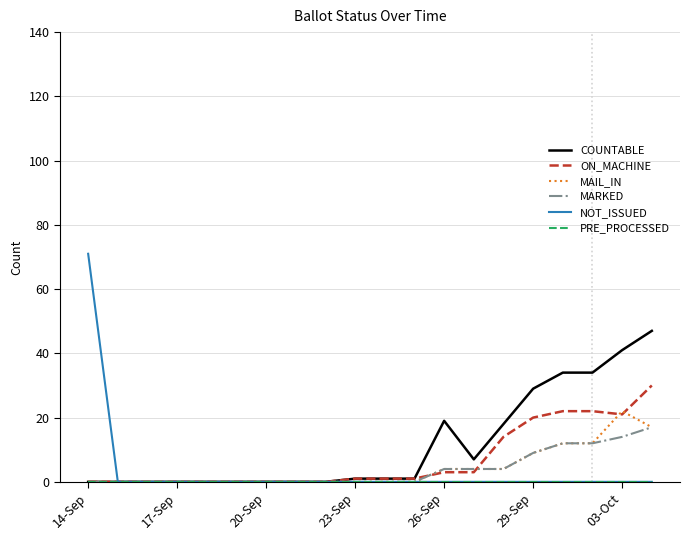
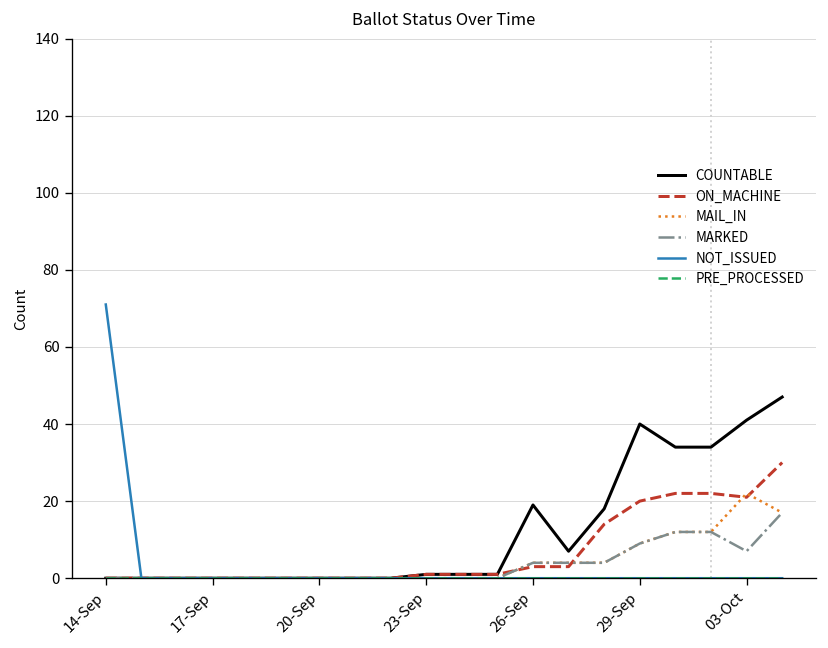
COUNTABLE, 29-Sep: 29 -> 40
MARKED, 03-Oct: 14 -> 7
